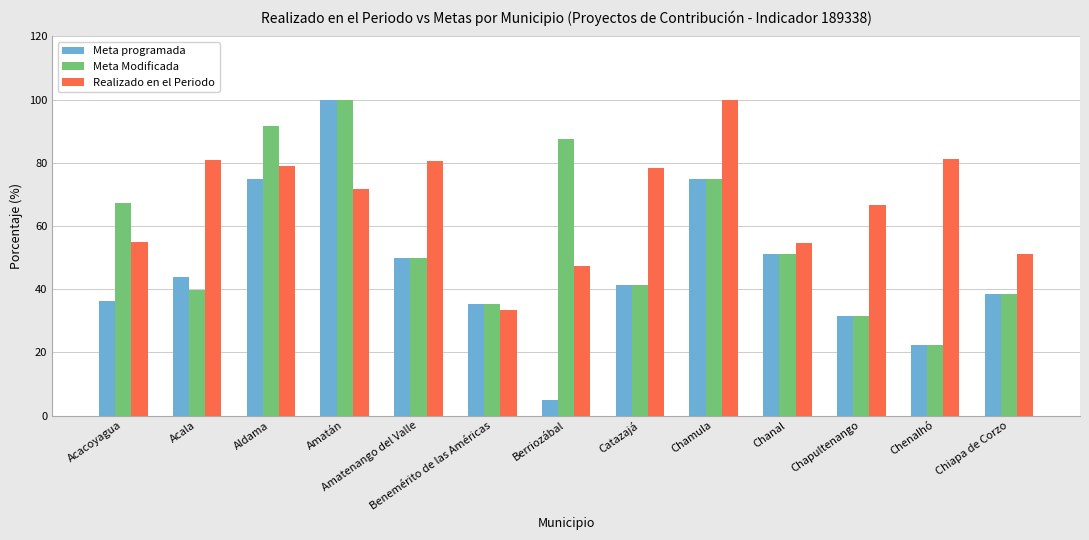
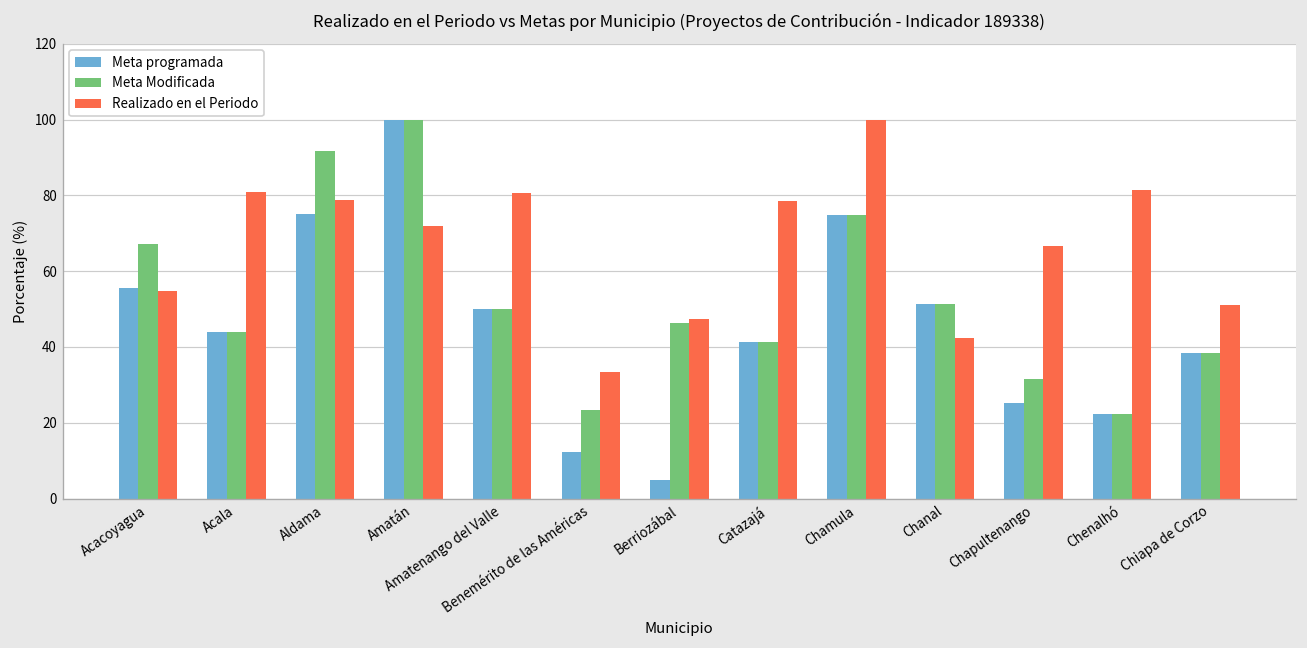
Meta programada, Acacoyagua: 36 -> 56
Meta Modificada, Acala: 40 -> 44
Meta programada, Benemérito de las Américas: 35 -> 12
Meta Modificada, Benemérito de las Américas: 35 -> 23
Meta Modificada, Berriozábal: 87 -> 46
Realizado en el Periodo, Chanal: 55 -> 42
Meta programada, Chapultenango: 31 -> 25
